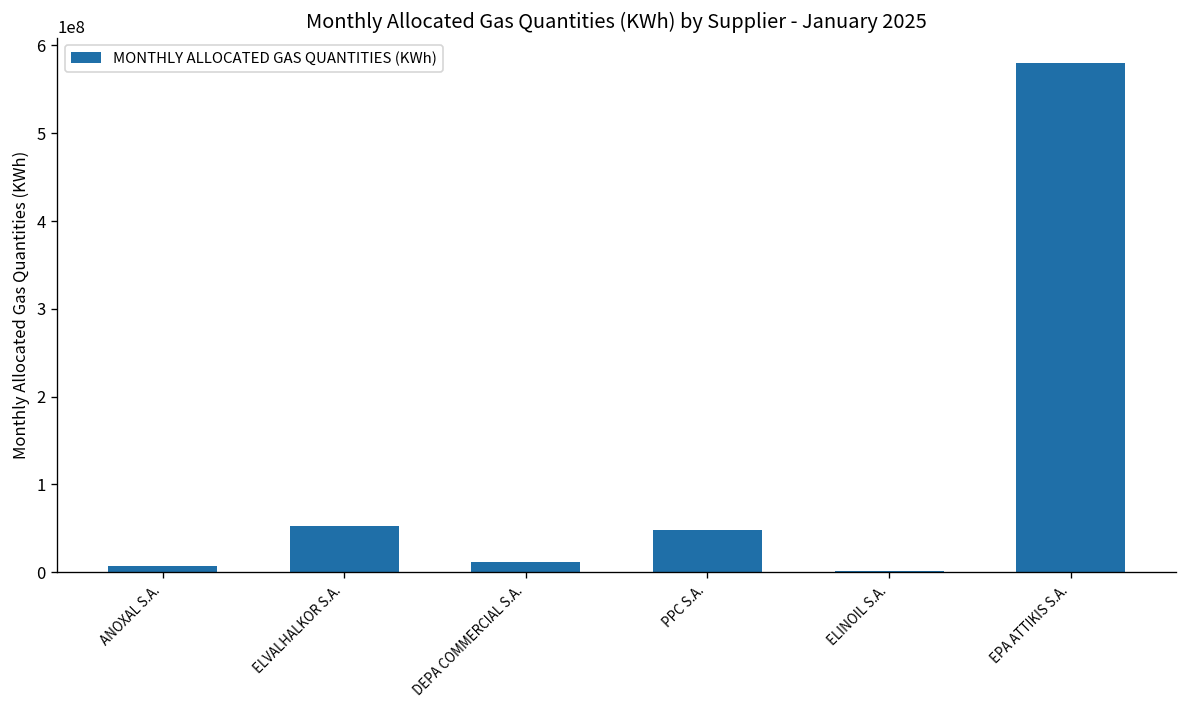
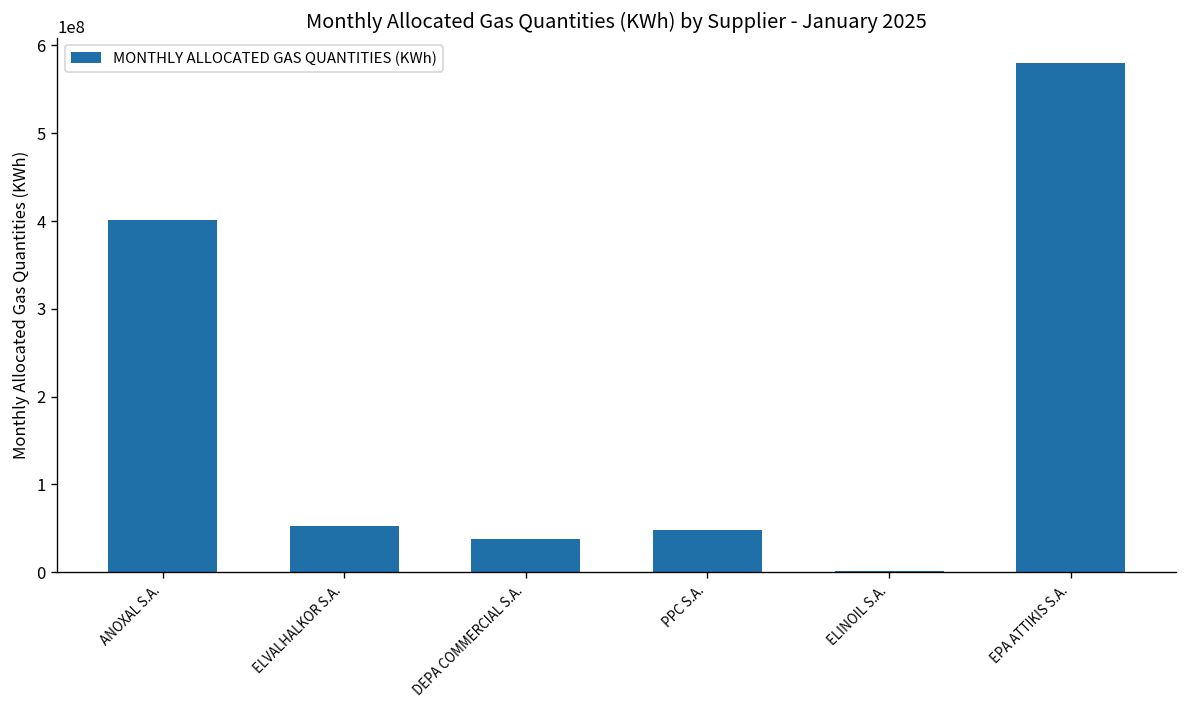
ANOXAL S.A.: 10000000 -> 400000000
DEPA COMMERCIAL S.A.: 10000000 -> 40000000
